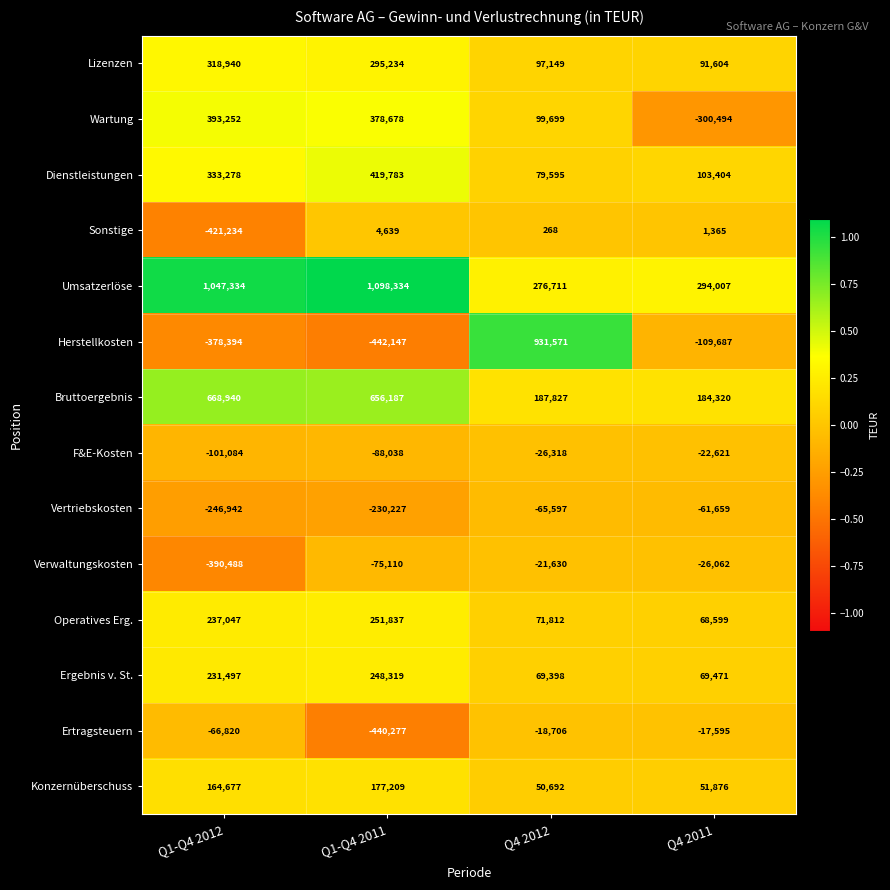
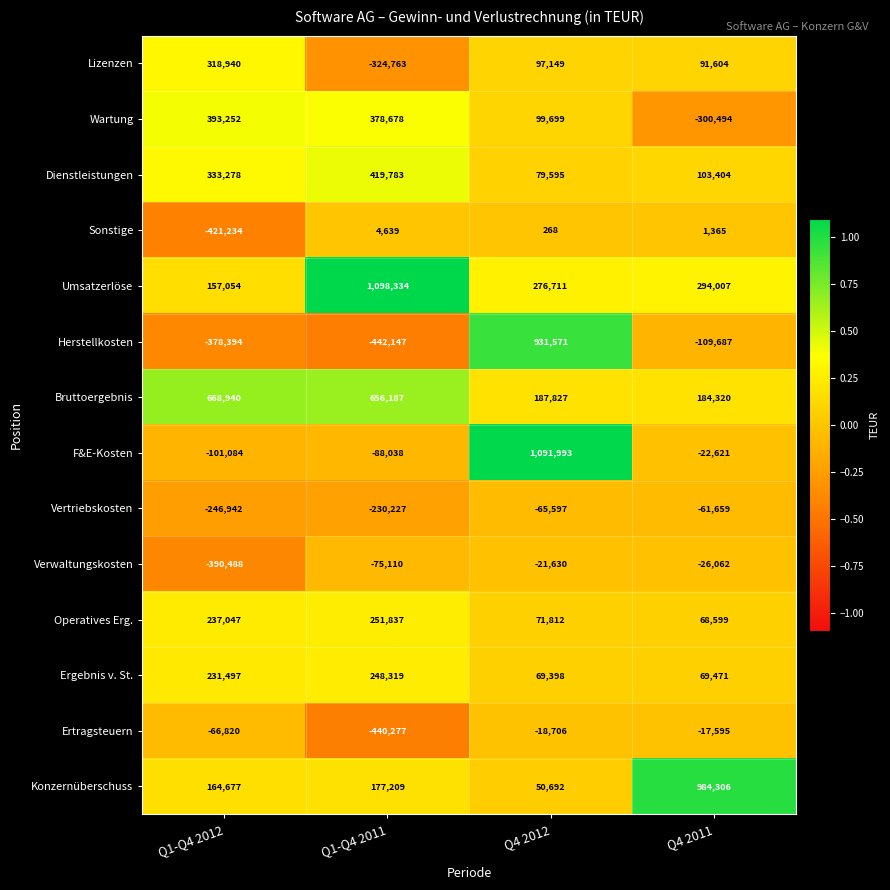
Lizenzen, Q1-Q4 2011: 295,234 -> -324,763
Umsatzerlöse, Q1-Q4 2012: 1,047,334 -> 157,054
F&E-Kosten, Q4 2012: -26,318 -> 1,091,993
Konzernüberschuss, Q4 2011: 51,876 -> 984,306
